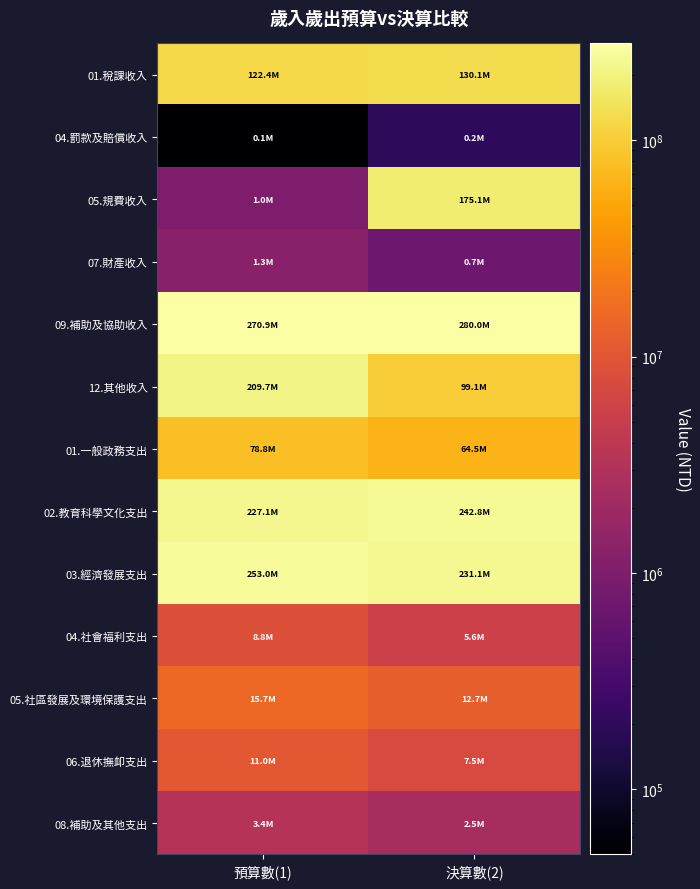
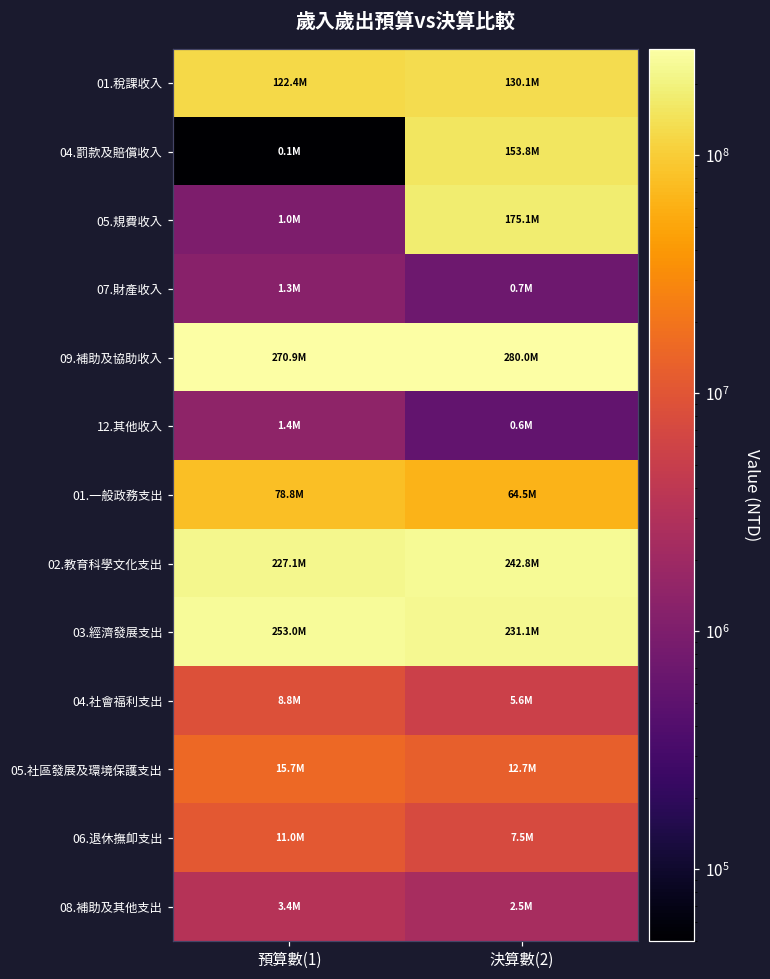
04.罰款及賠償收入, 決算數(2): 0.2M -> 153.8M
12.其他收入, 預算數(1): 209.7M -> 1.4M
12.其他收入, 決算數(2): 99.1M -> 0.6M
